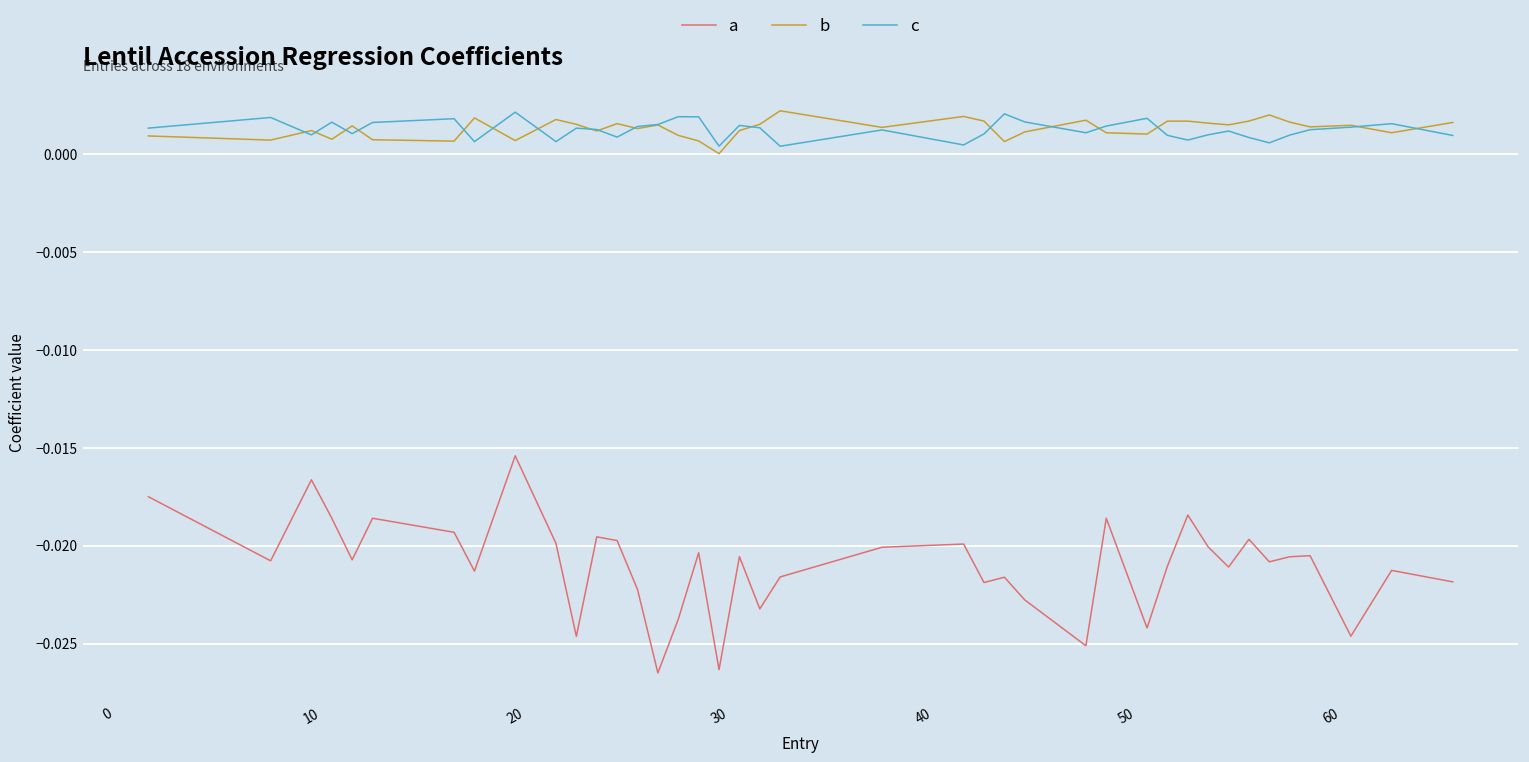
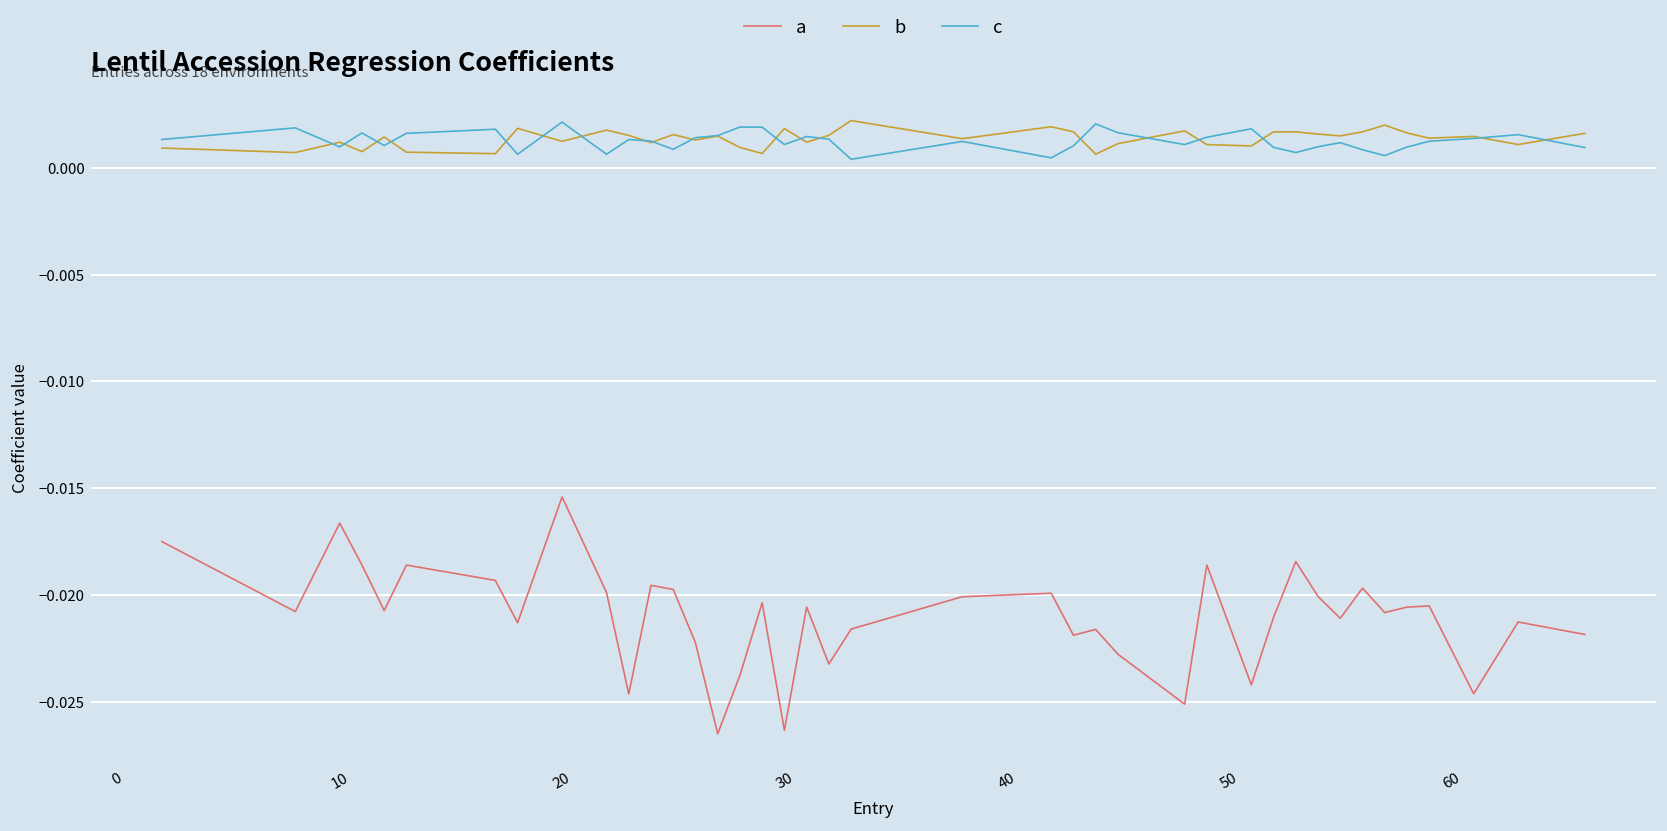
b, 20: 0.0007 -> 0.0012
b, 30: 0.0000 -> 0.0018
c, 30: 0.0004 -> 0.0011
